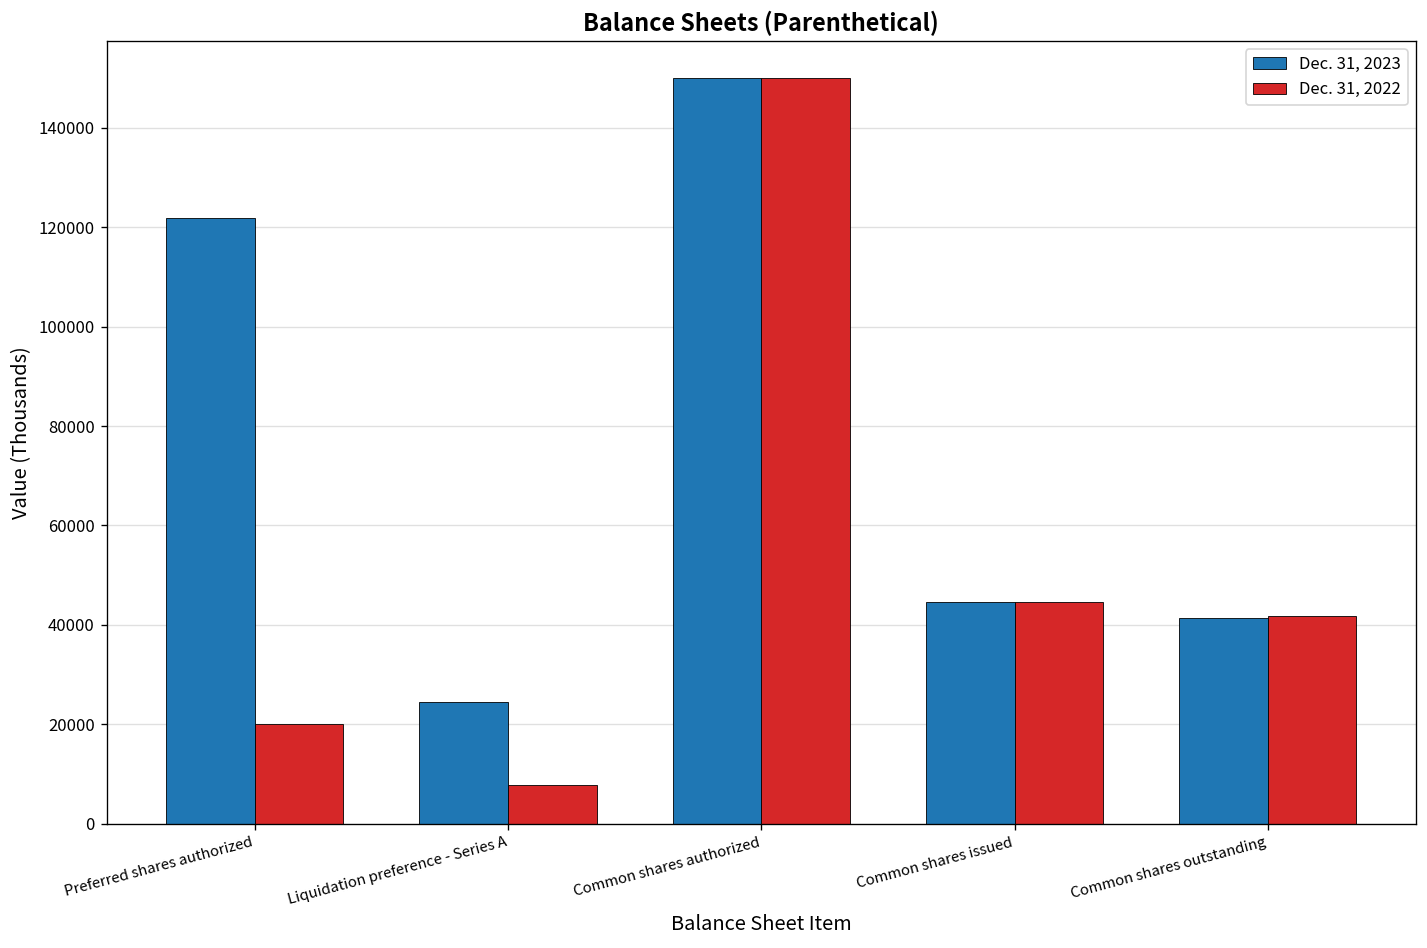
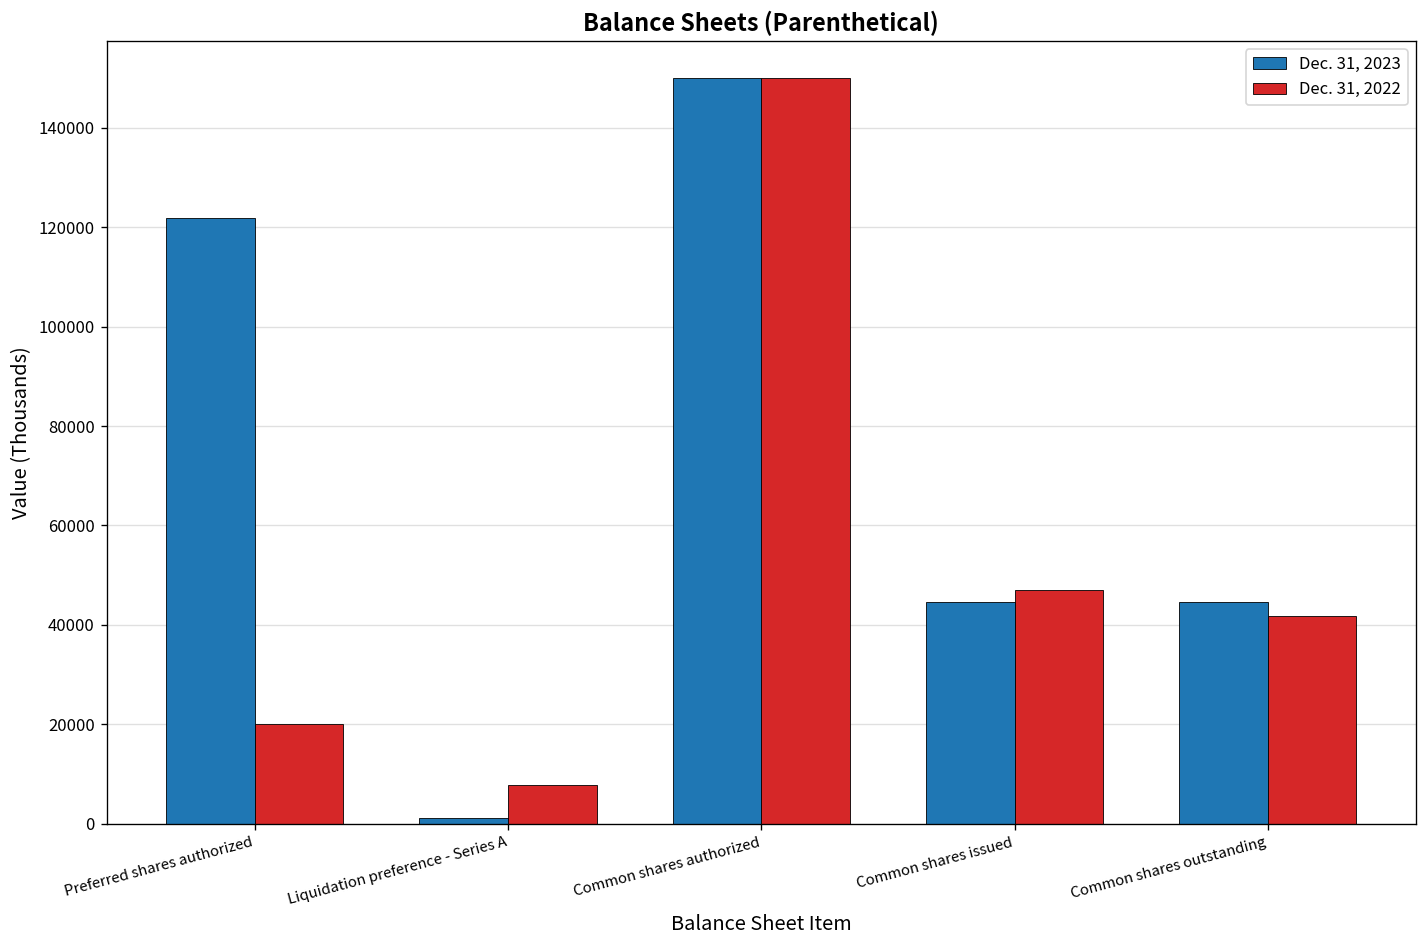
Dec. 31, 2023, Liquidation preference - Series A: 25000 -> 1000
Dec. 31, 2022, Common shares issued: 45000 -> 47000
Dec. 31, 2023, Common shares outstanding: 41000 -> 45000
